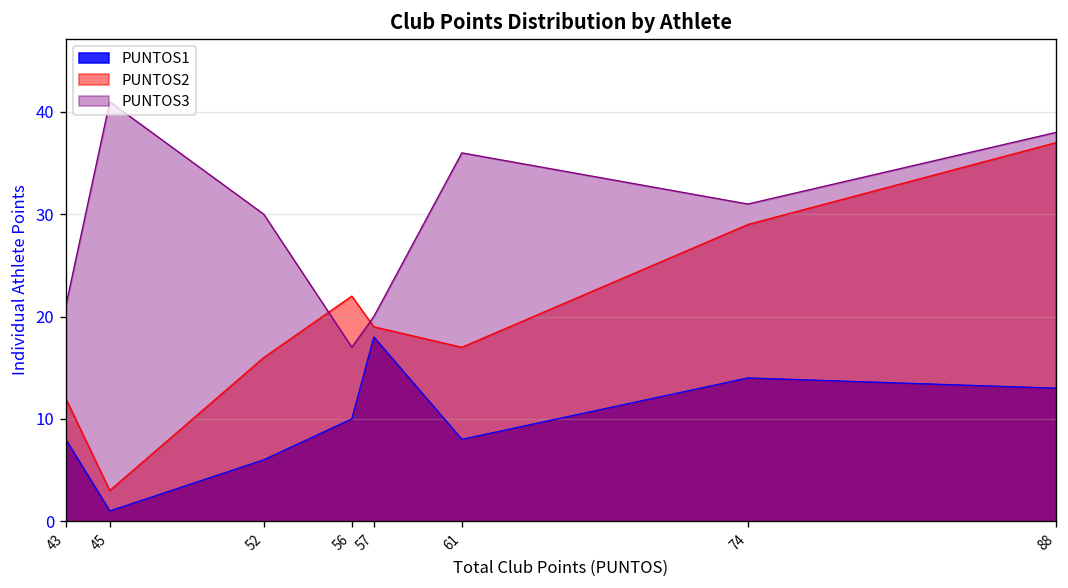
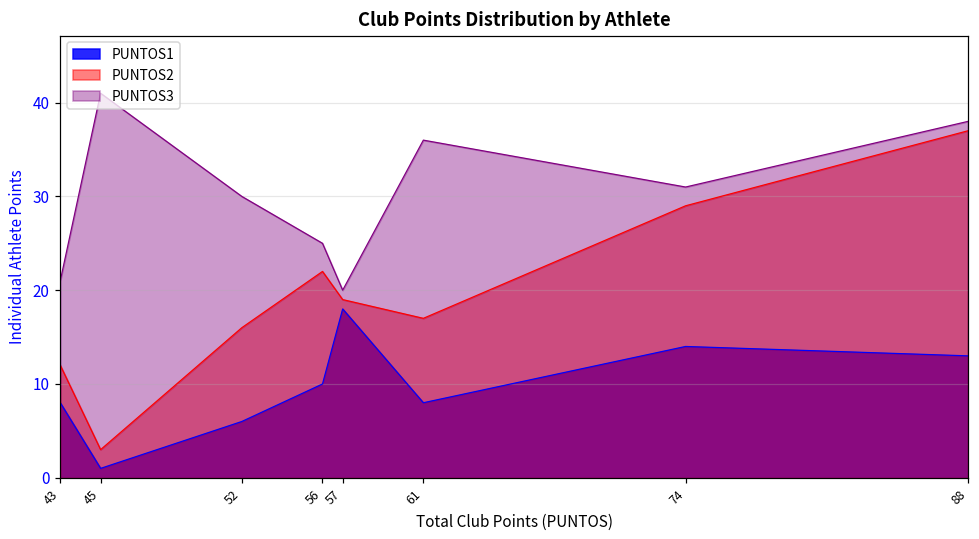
PUNTOS3, 56: 17 -> 25
